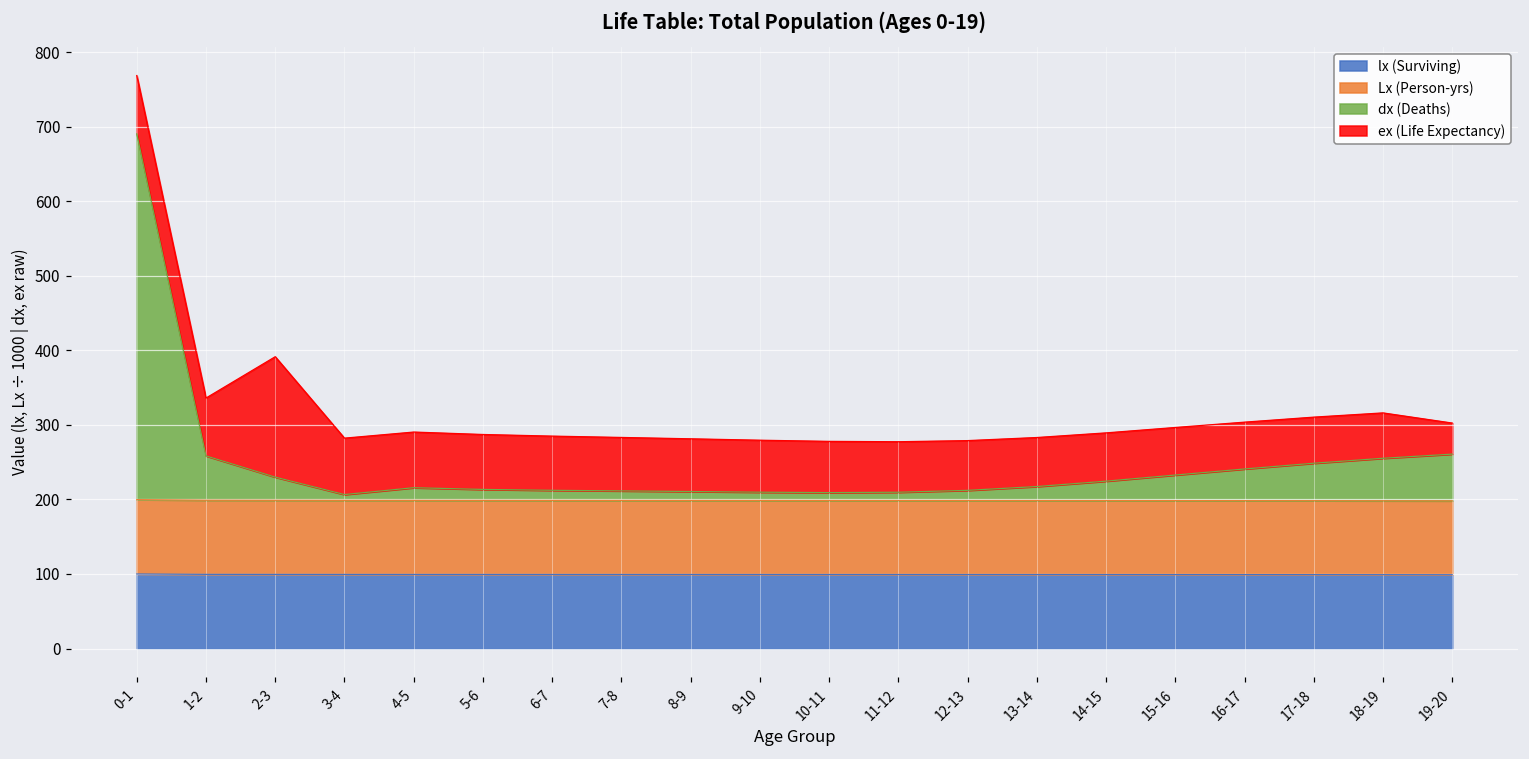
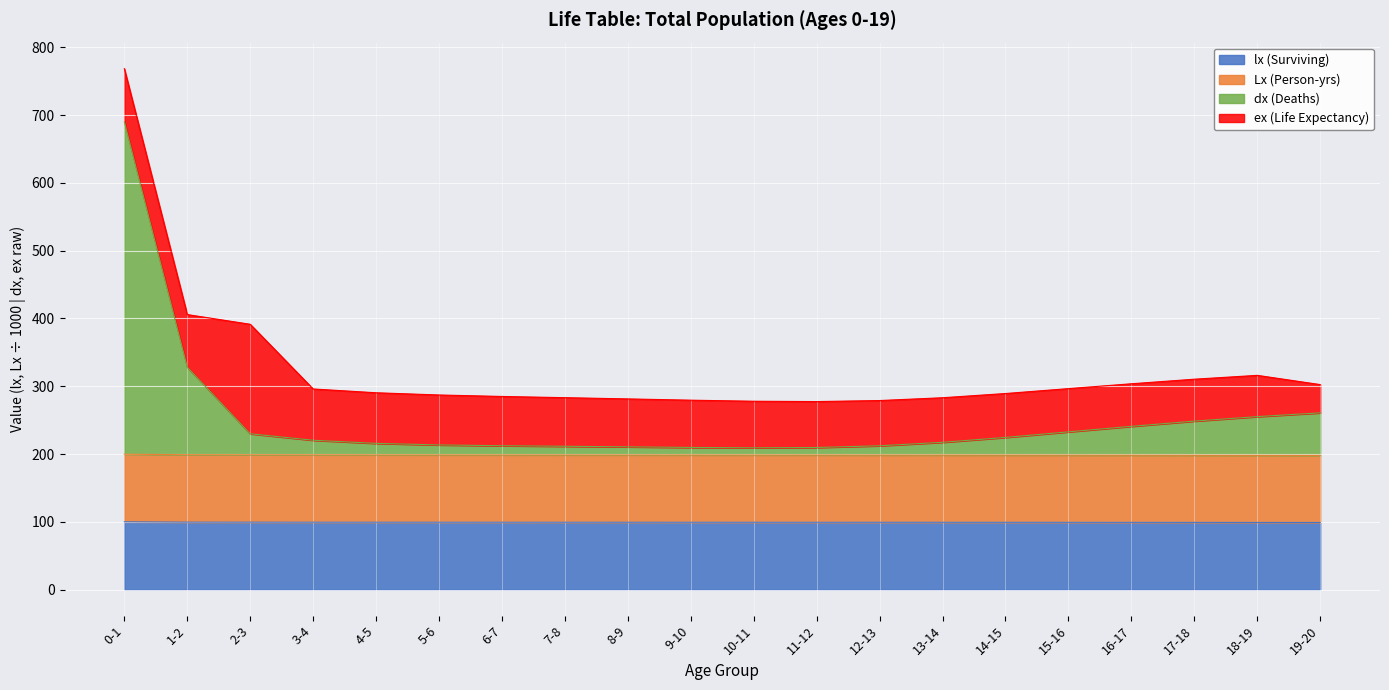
dx (Deaths), 1-2: 60 -> 130
dx (Deaths), 3-4: 10 -> 20
